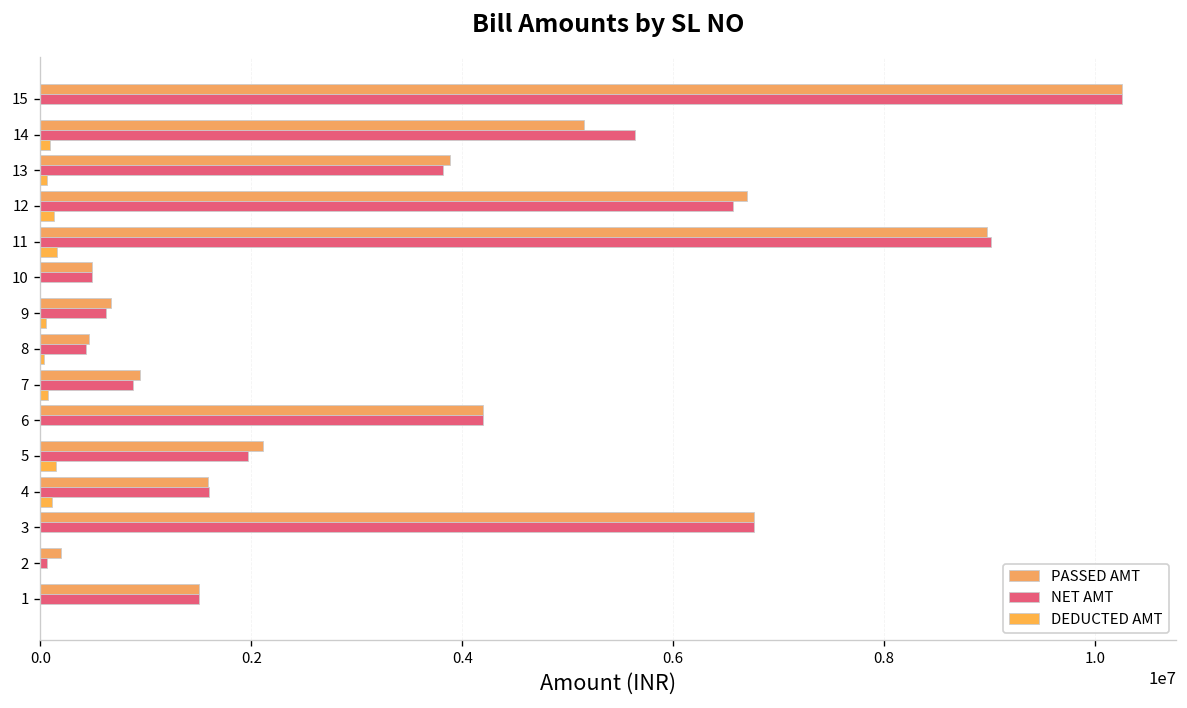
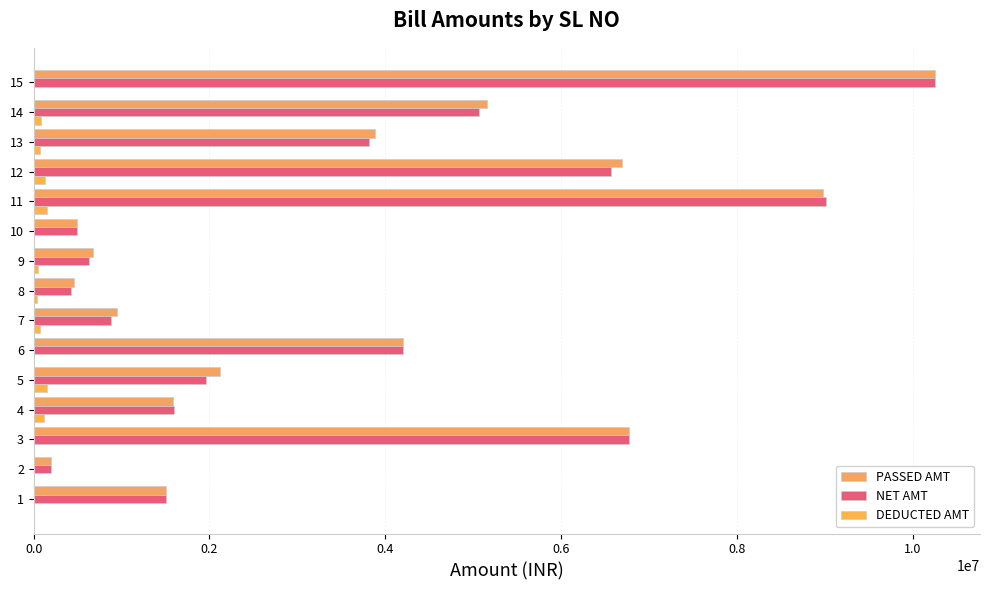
NET AMT, 14: 5600000 -> 5100000
NET AMT, 2: 100000 -> 200000
